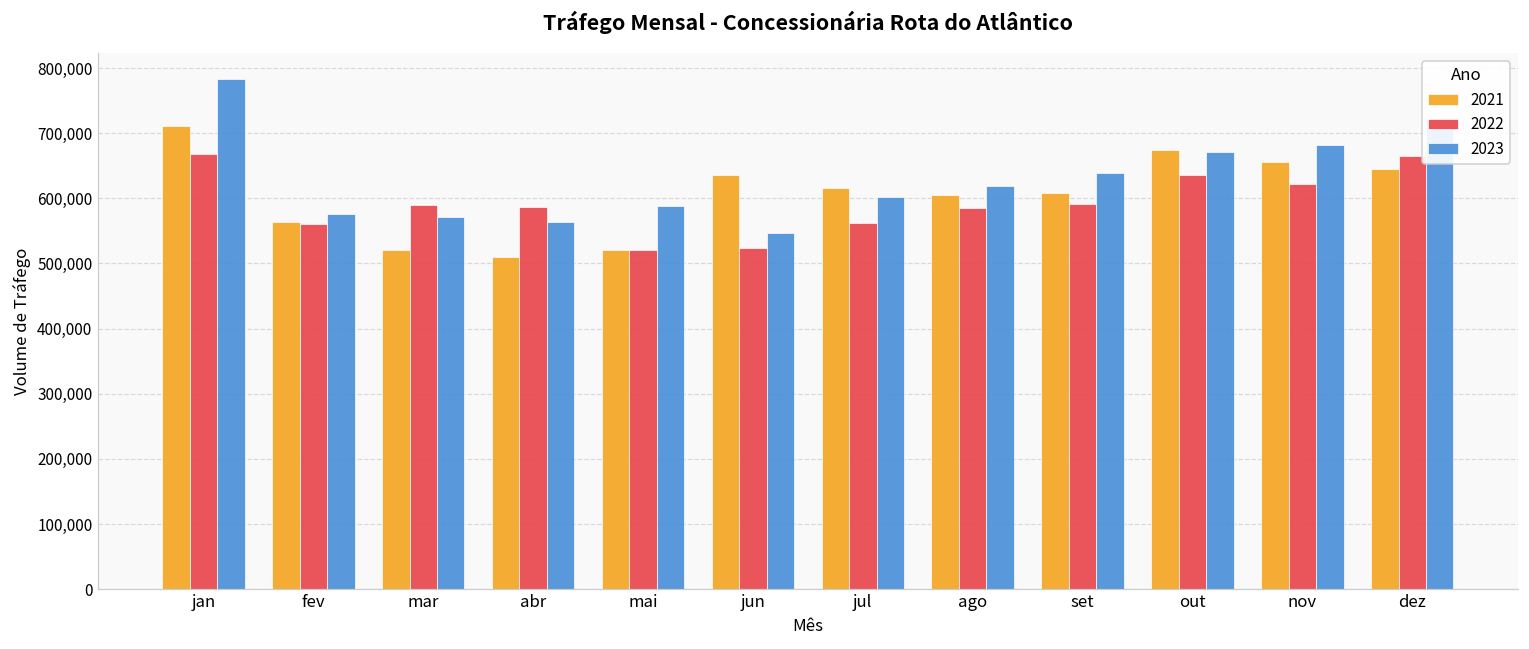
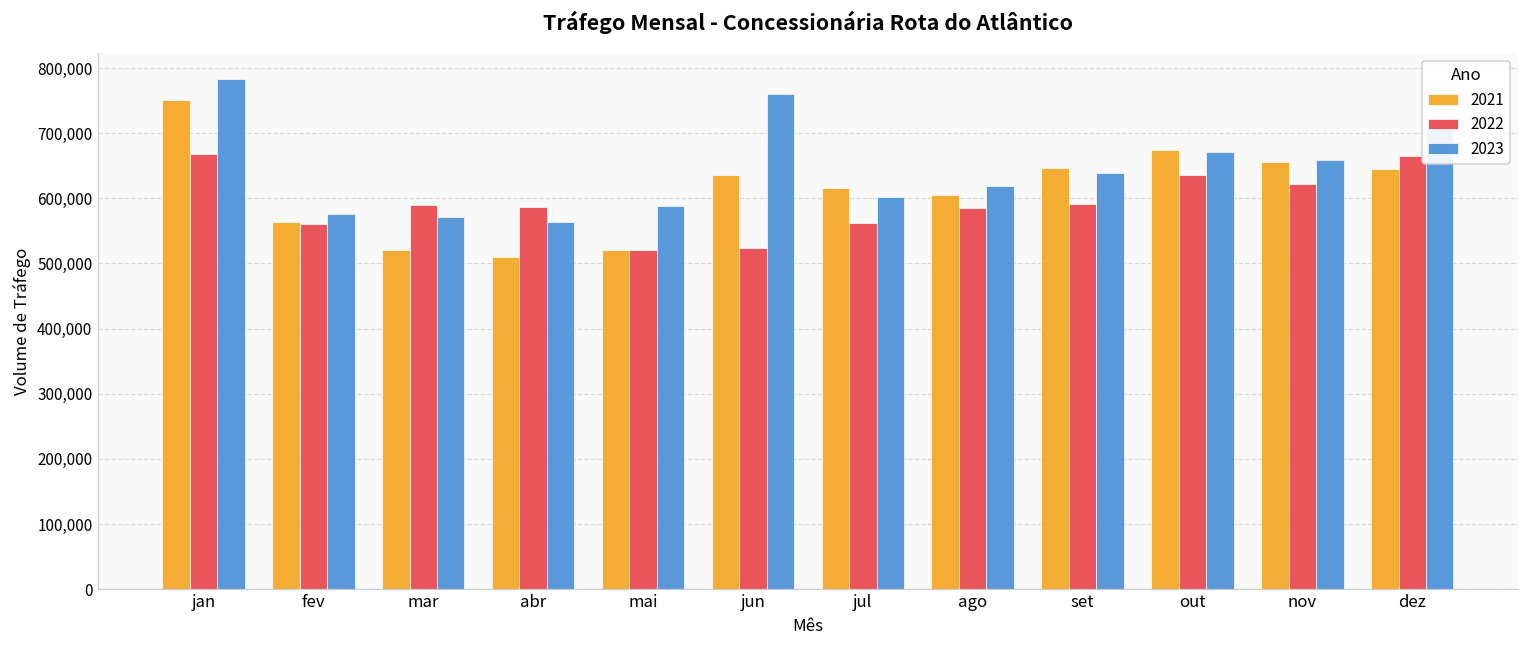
2021, jan: 710,000 -> 750,000
2023, jun: 550,000 -> 760,000
2021, set: 610,000 -> 650,000
2023, nov: 680,000 -> 660,000
